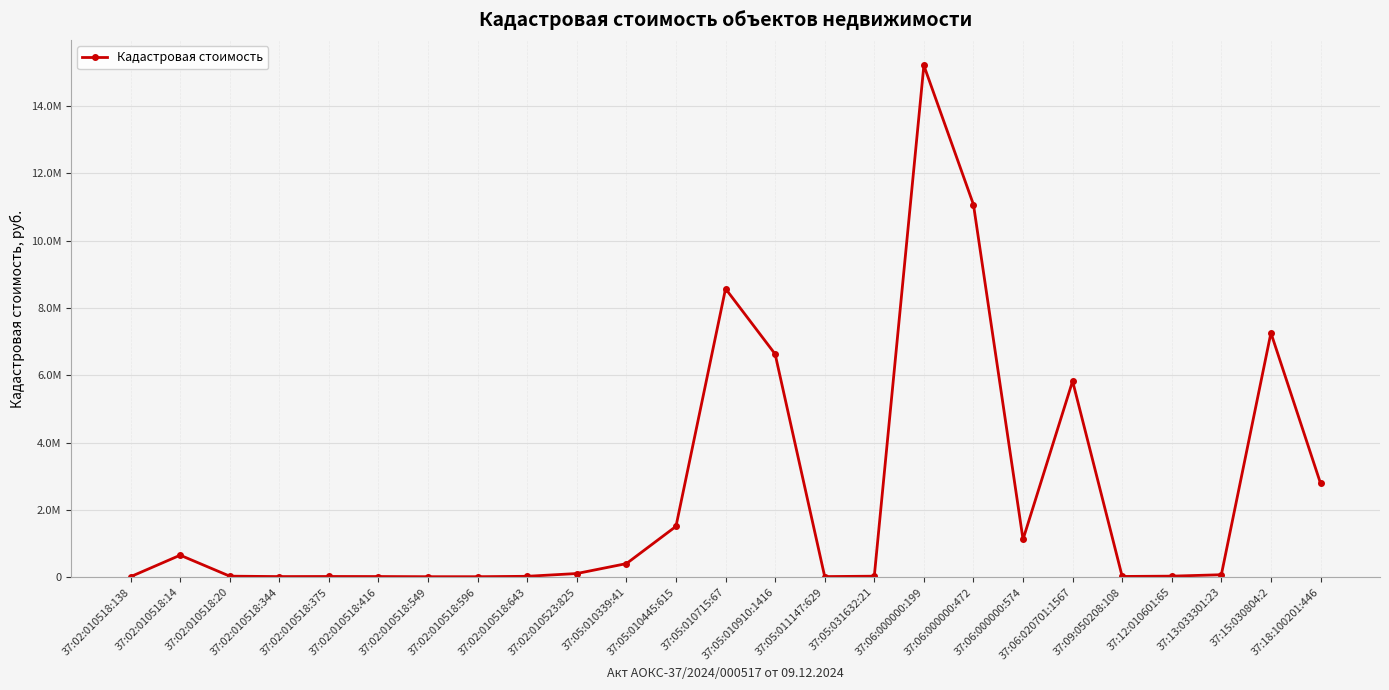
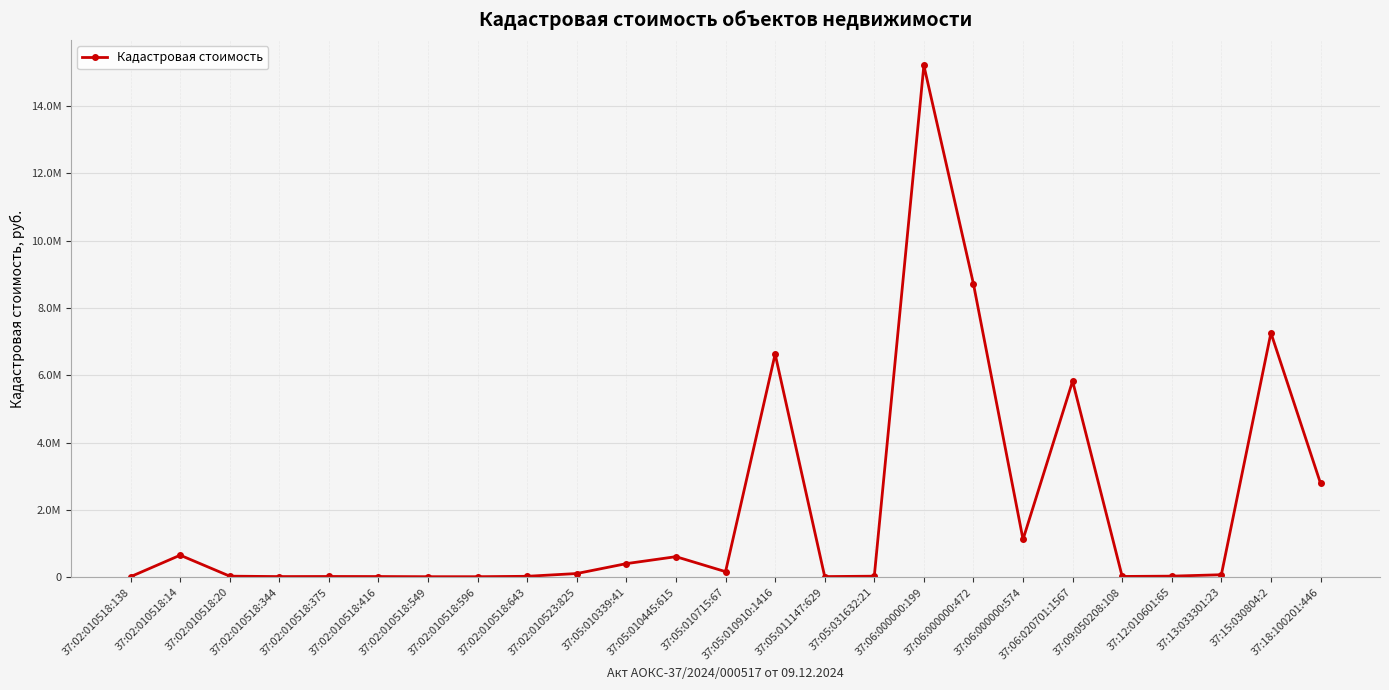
37:05:010445:615: 1.5М -> 0.6М
37:05:010715:67: 8.6М -> 0.2М
37:06:000000:472: 11.1М -> 8.7М
